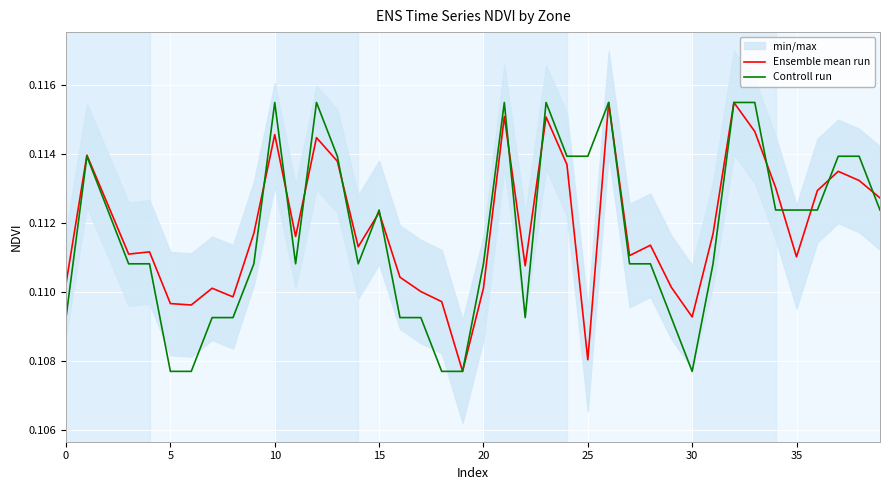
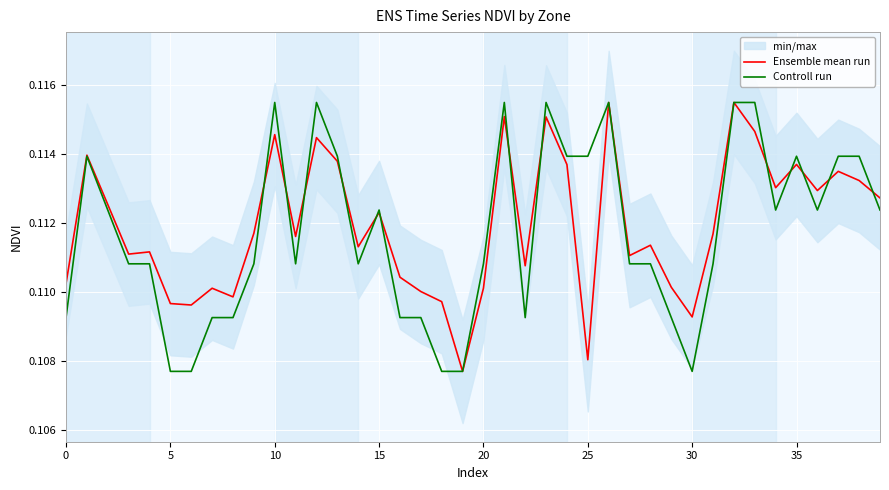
Ensemble mean run, 35: 0.1110 -> 0.1137
Controll run, 35: 0.1124 -> 0.1139
